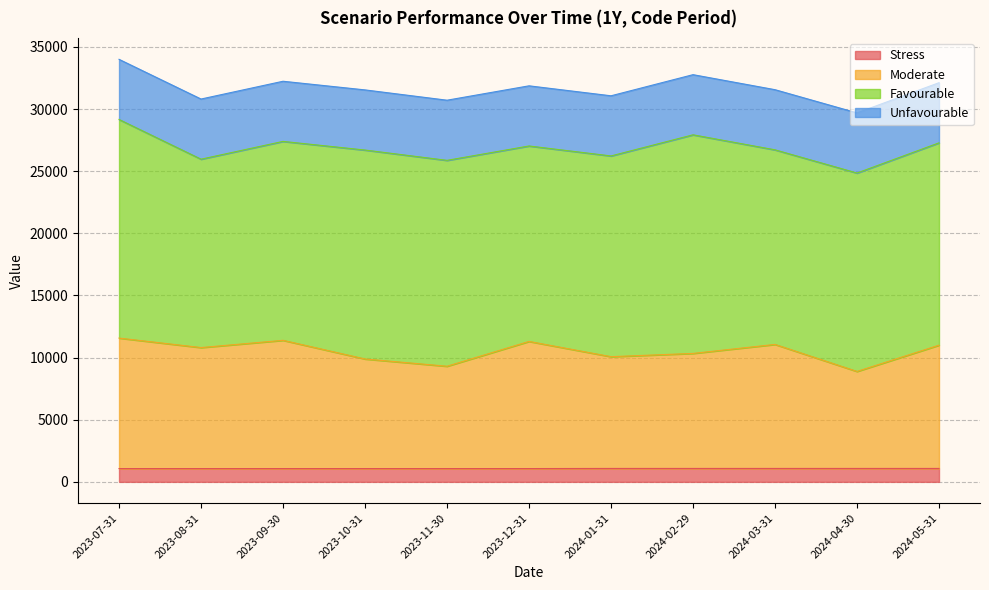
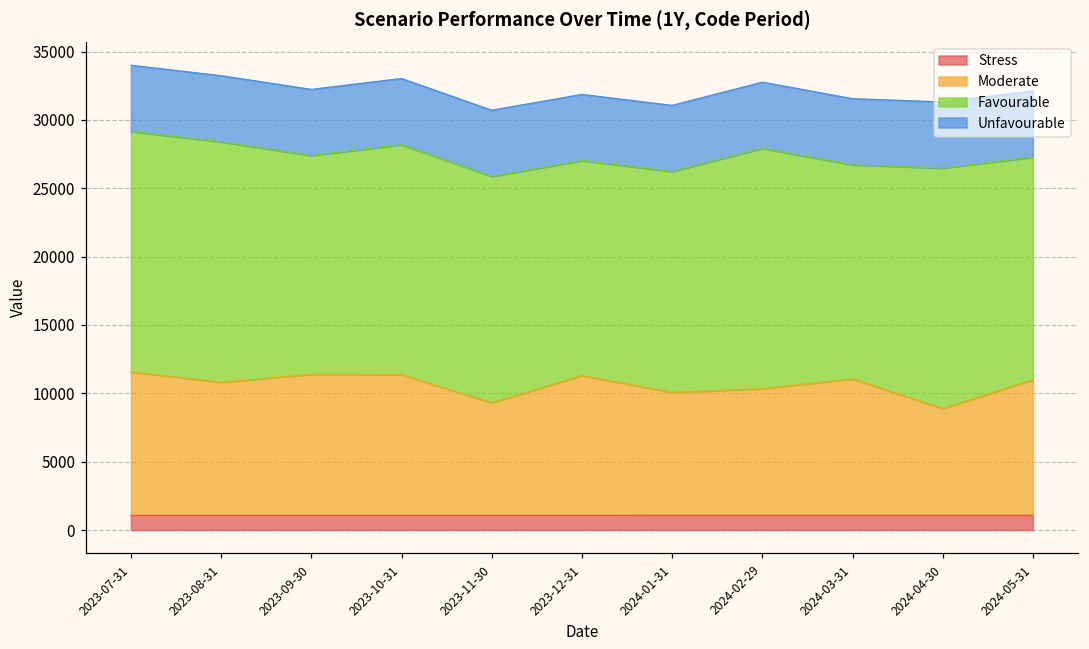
Favourable, 2023-08-31: 15200 -> 17600
Moderate, 2023-10-31: 8800 -> 10300
Favourable, 2024-04-30: 16000 -> 17600
